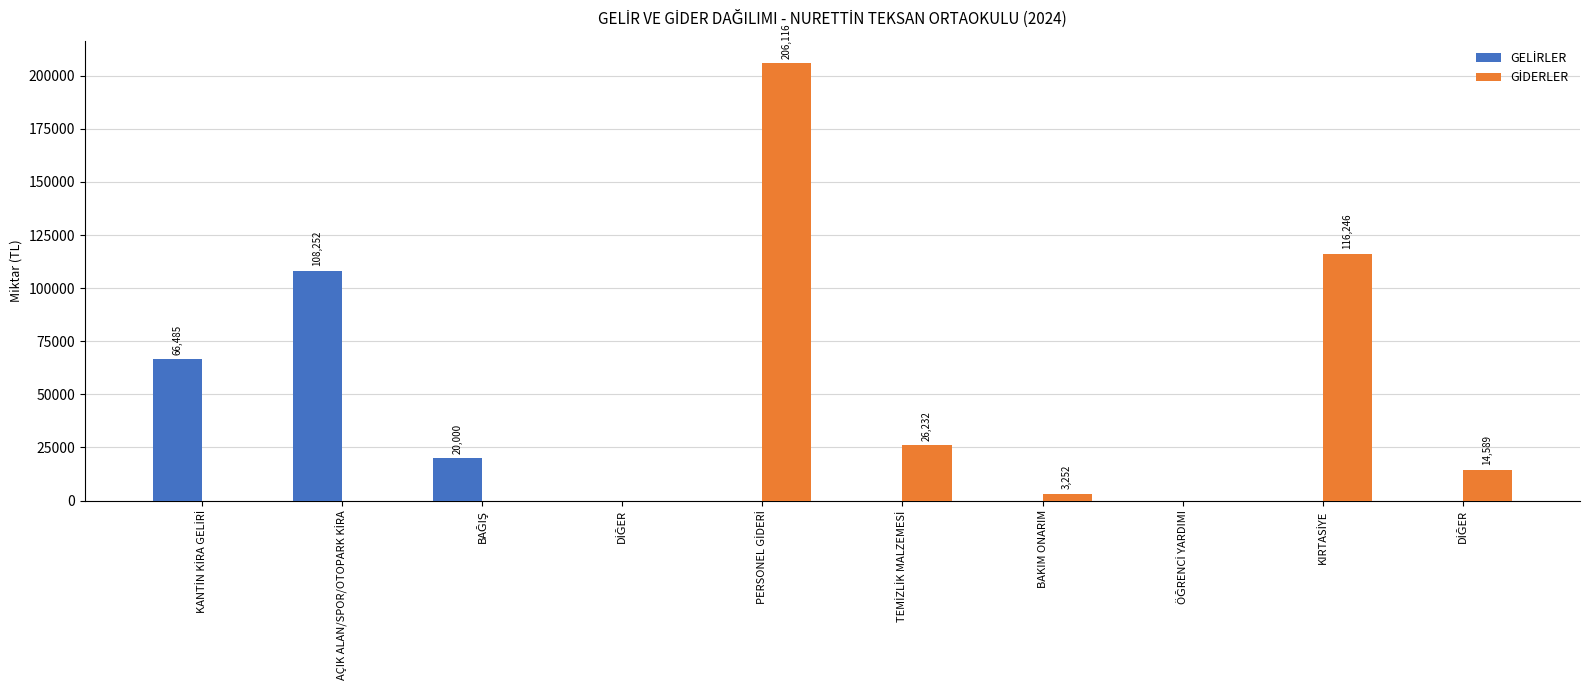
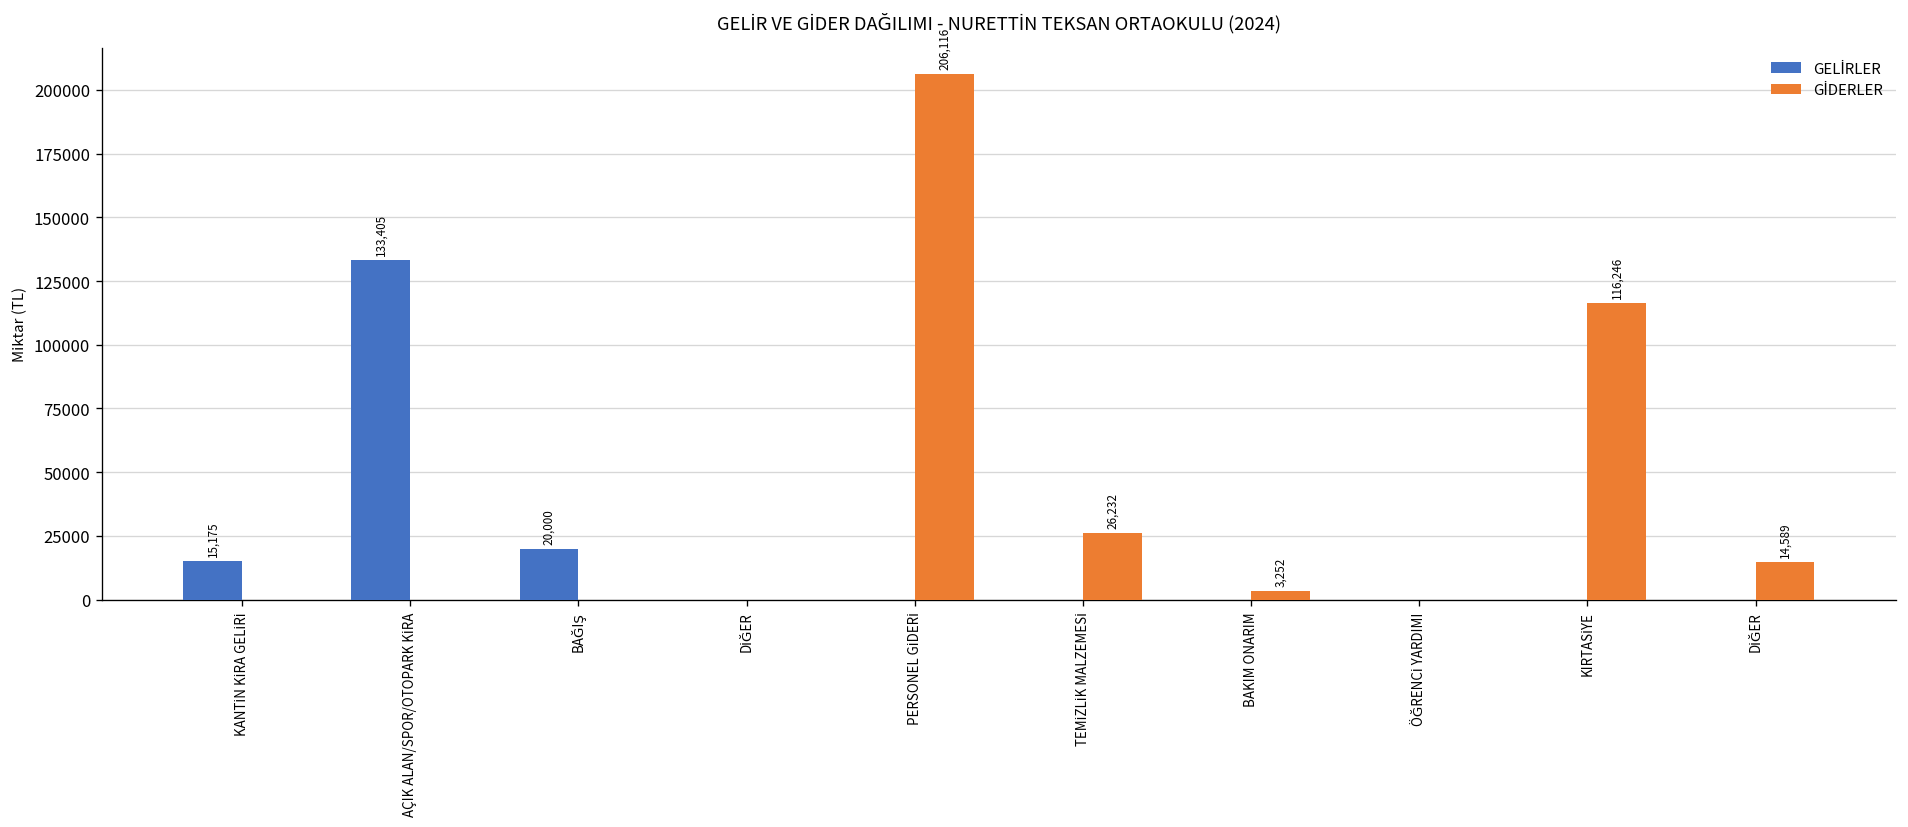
GELİRLER, KANTİN KİRA GELİRİ: 66,485 -> 15,175
GELİRLER, AÇIK ALAN/SPOR/OTOPARK KİRA: 108,252 -> 133,405
